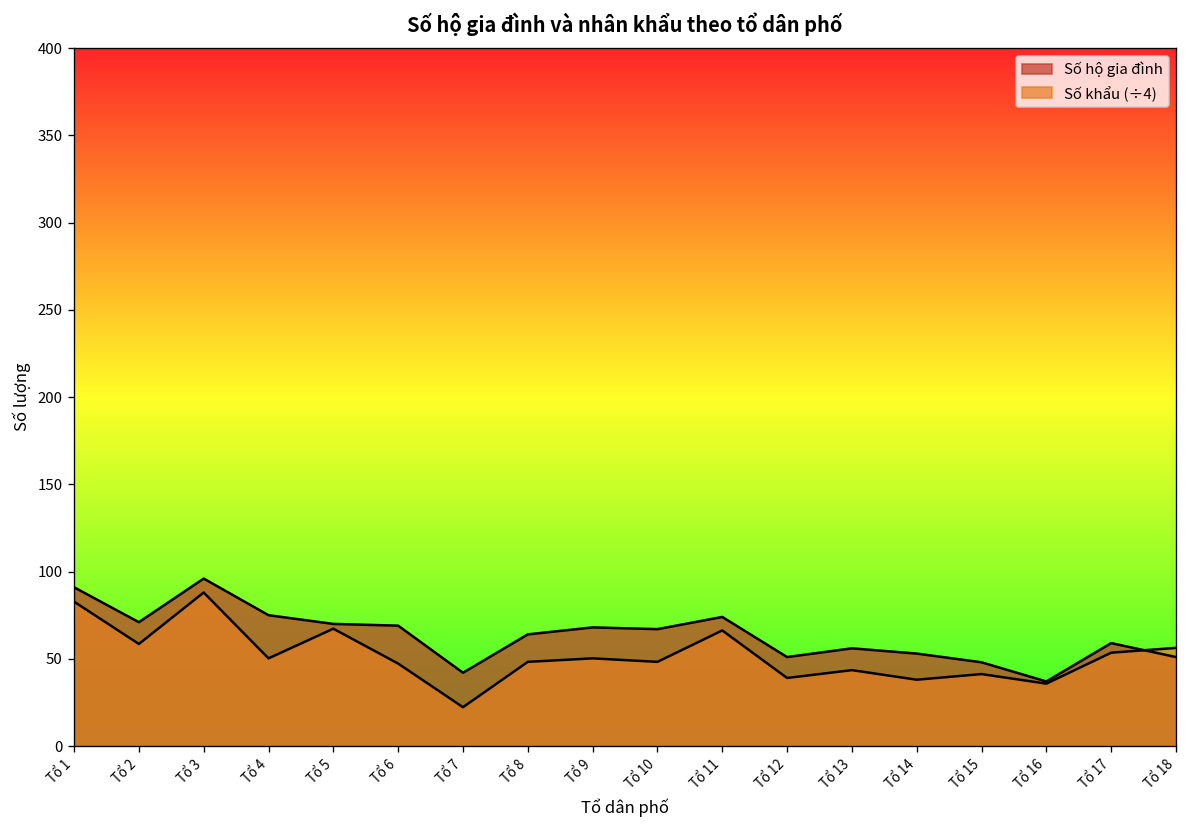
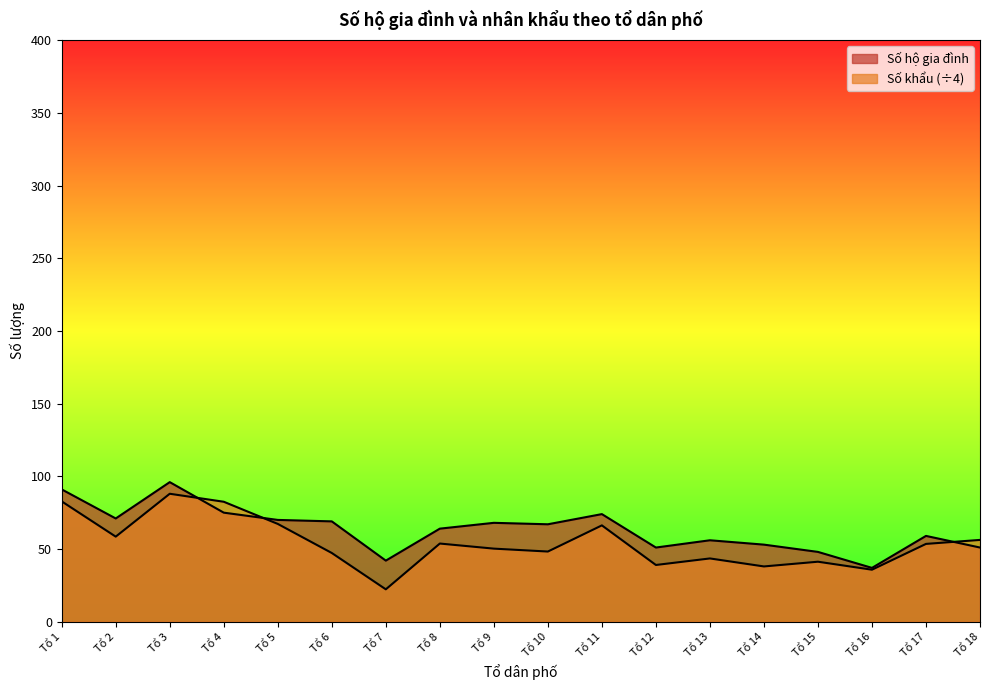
Số khẩu (÷4), Tổ 4: 50 -> 83
Số khẩu (÷4), Tổ 8: 48 -> 54
